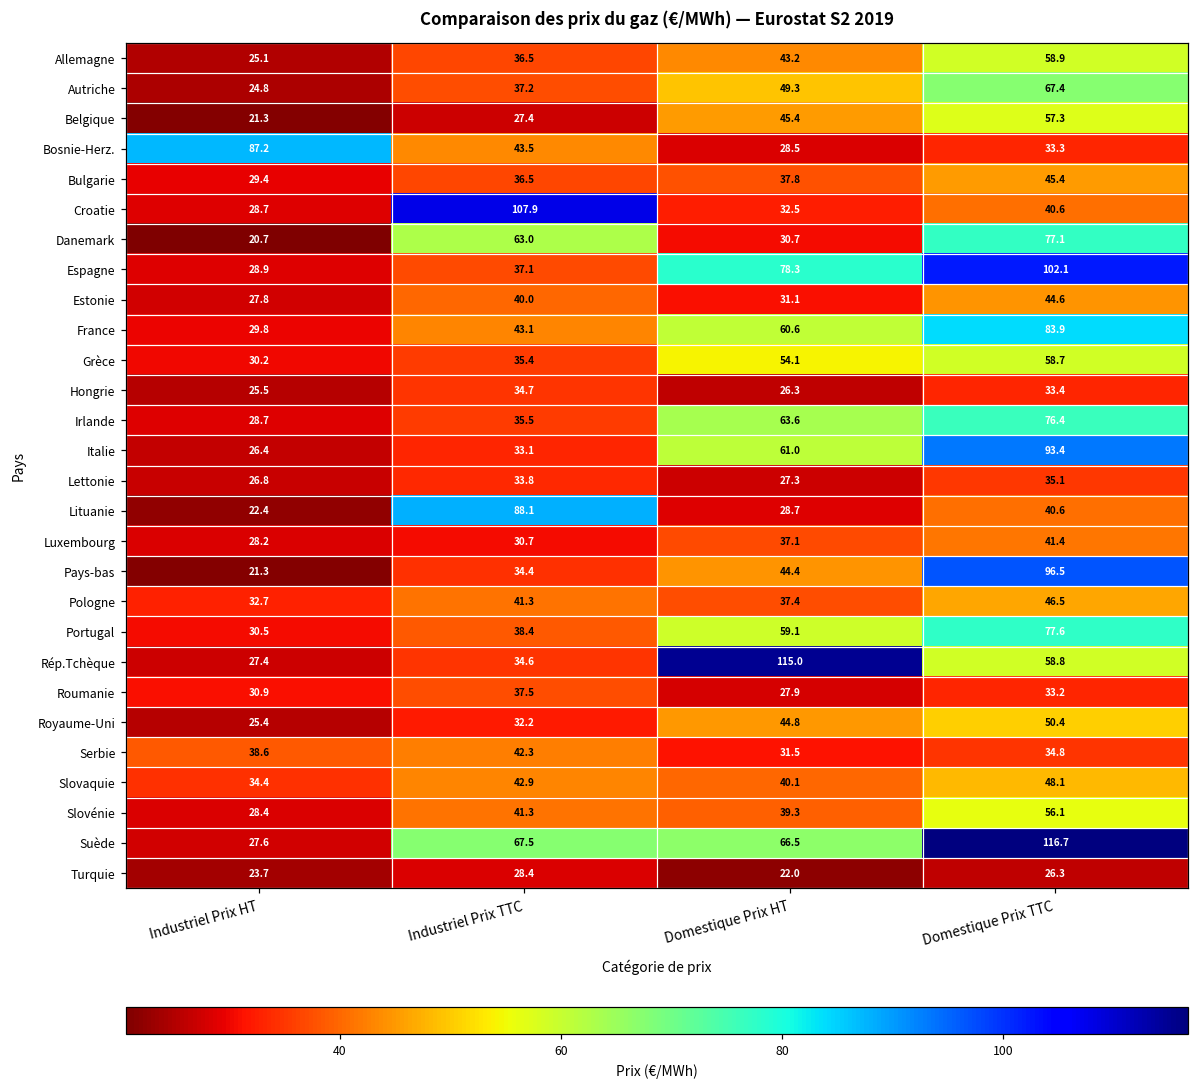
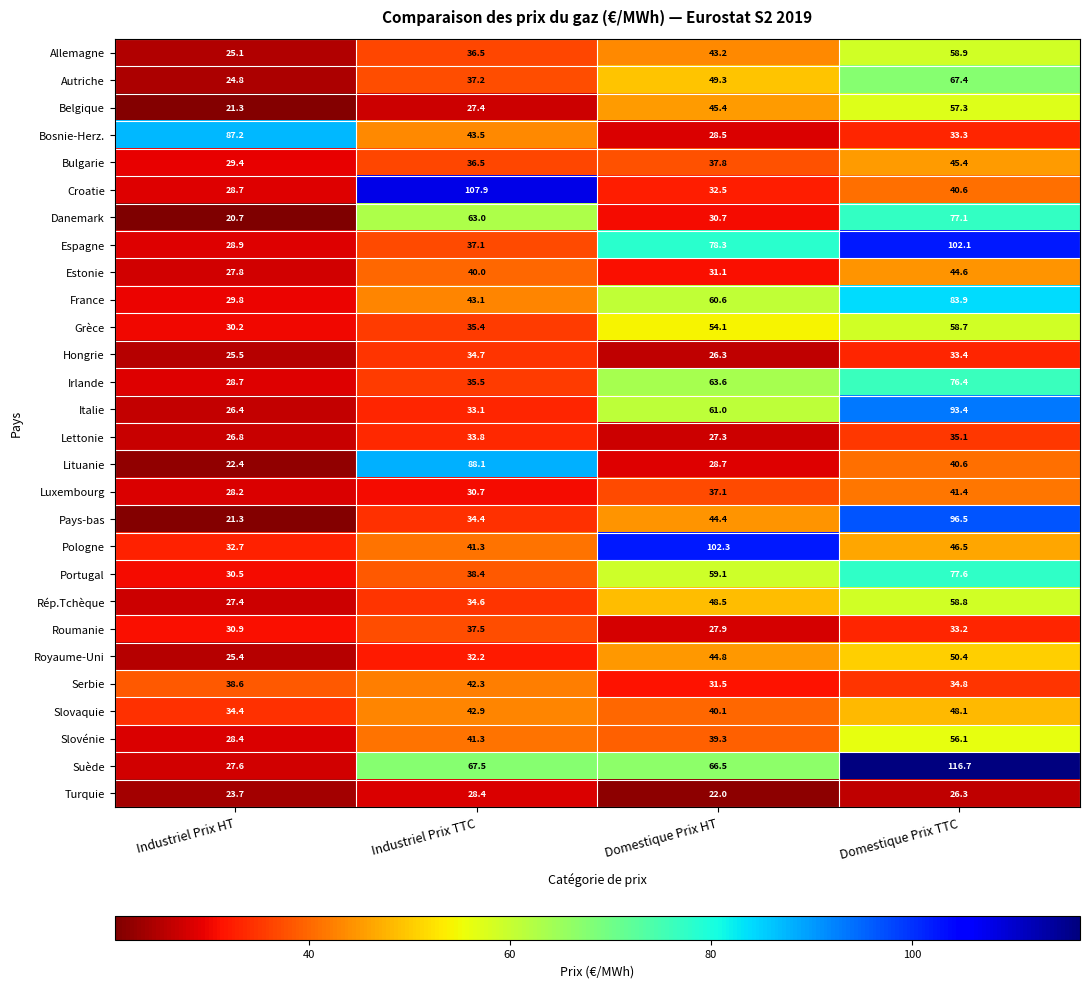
Pologne, Domestique Prix HT: 37.4 -> 102.3
Rép.Tchèque, Domestique Prix HT: 115.0 -> 48.5
